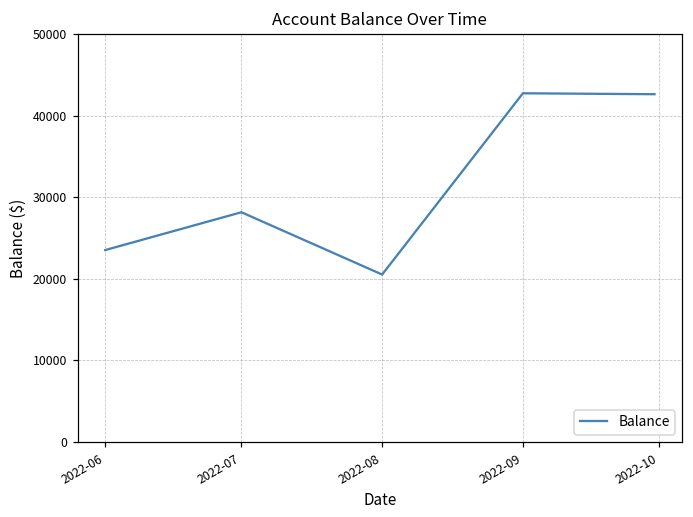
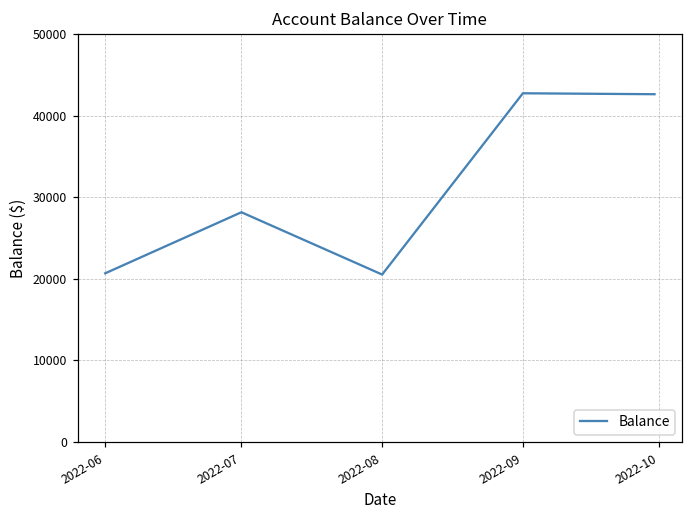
2022-06: 24000 -> 21000
